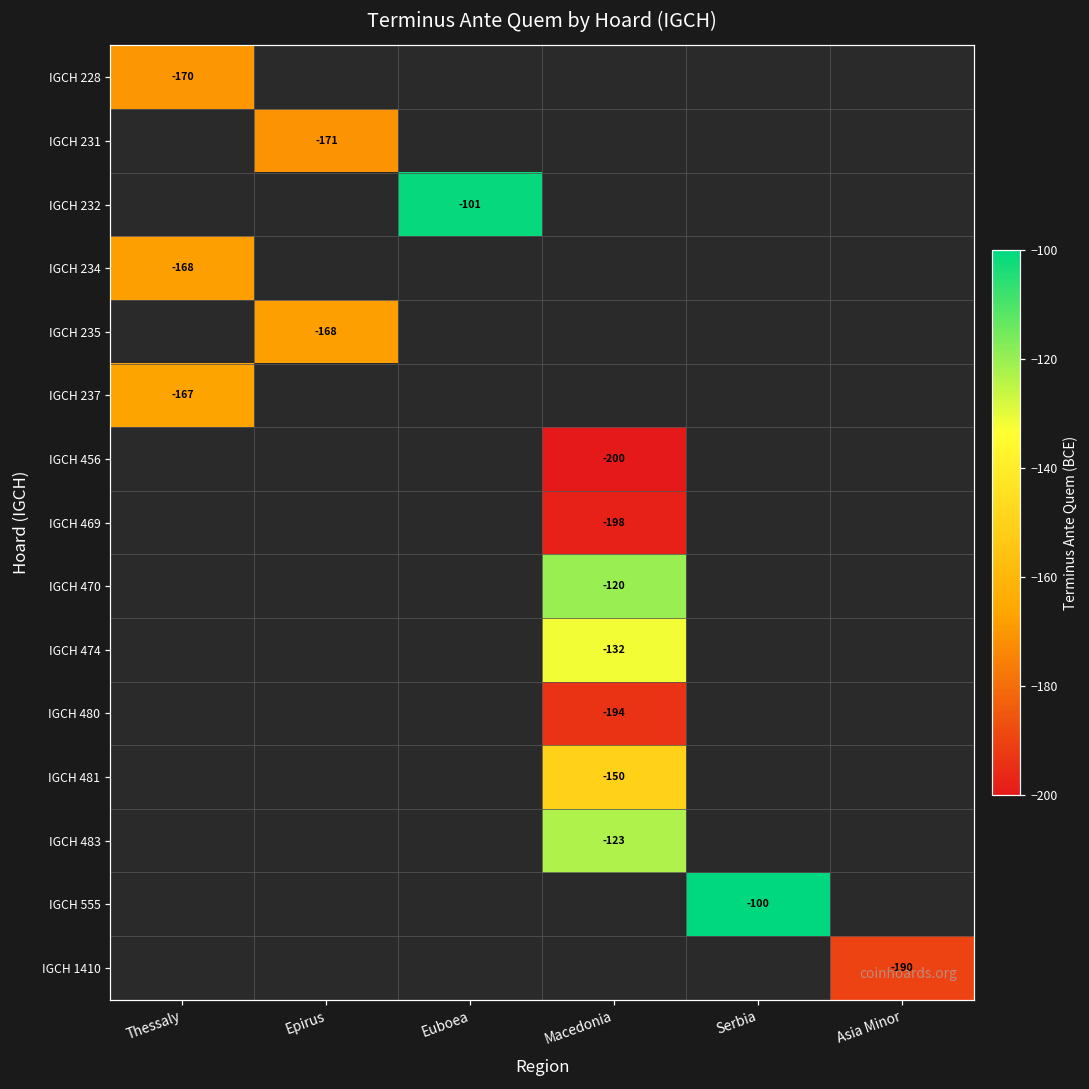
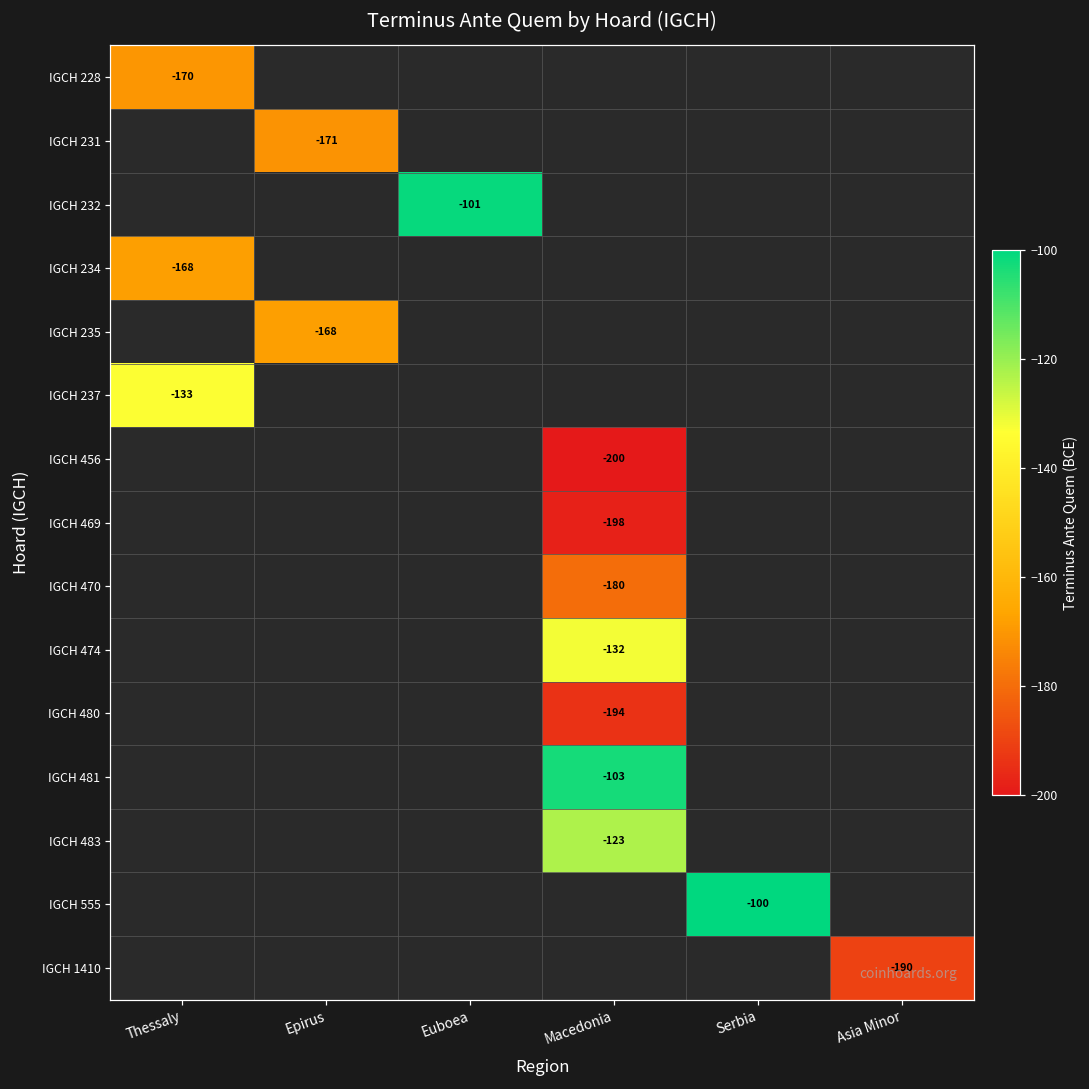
IGCH 237, Thessaly: -167 -> -133
IGCH 470, Macedonia: -120 -> -180
IGCH 481, Macedonia: -150 -> -103
